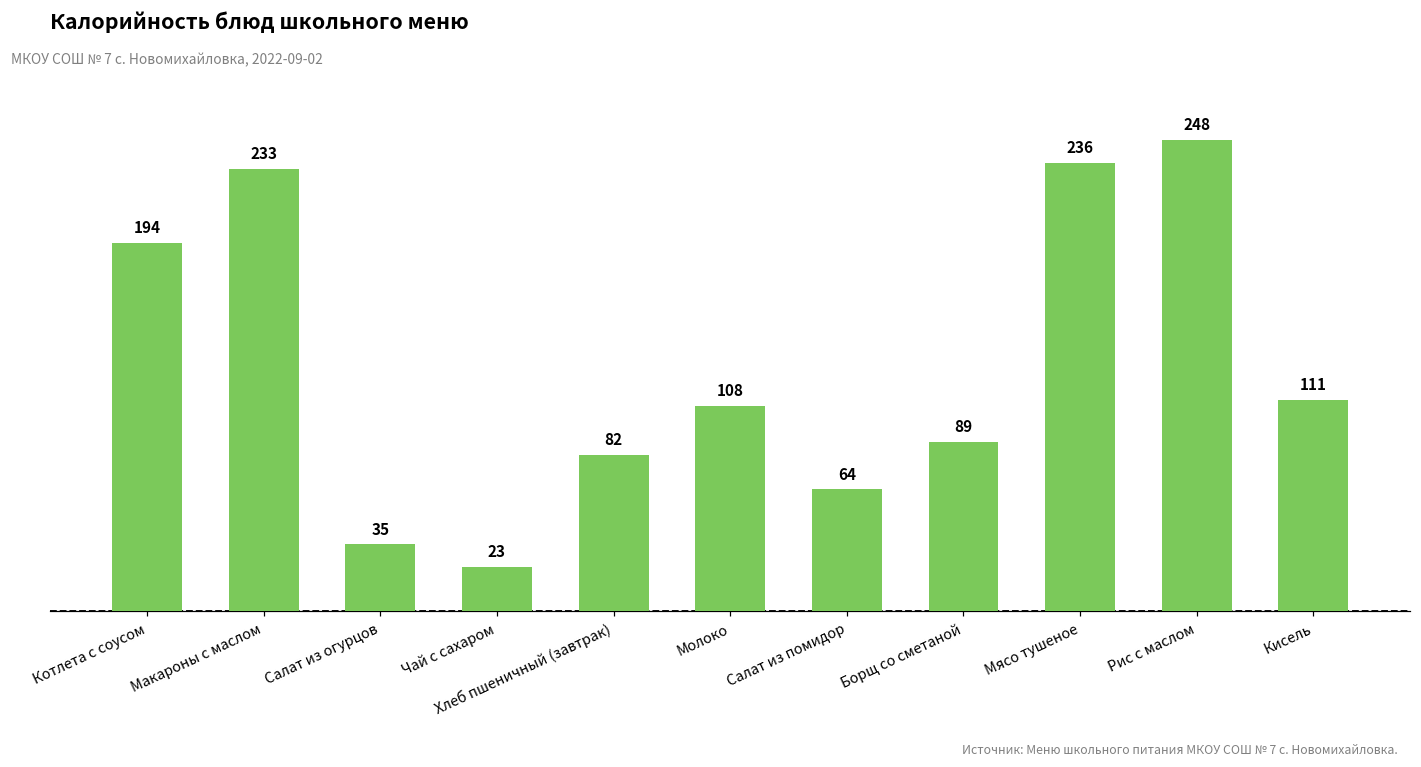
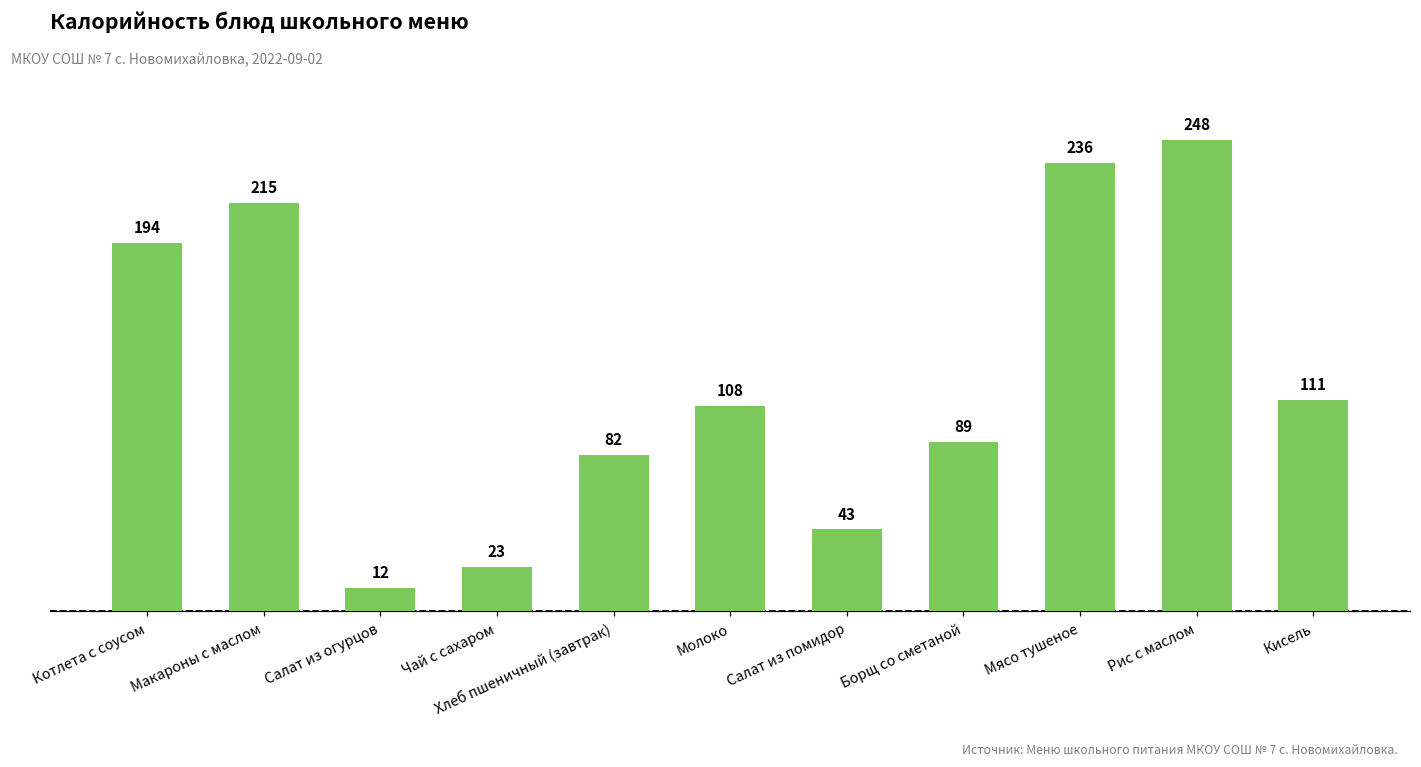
Макароны с маслом: 233 -> 215
Салат из огурцов: 35 -> 12
Салат из помидор: 64 -> 43
